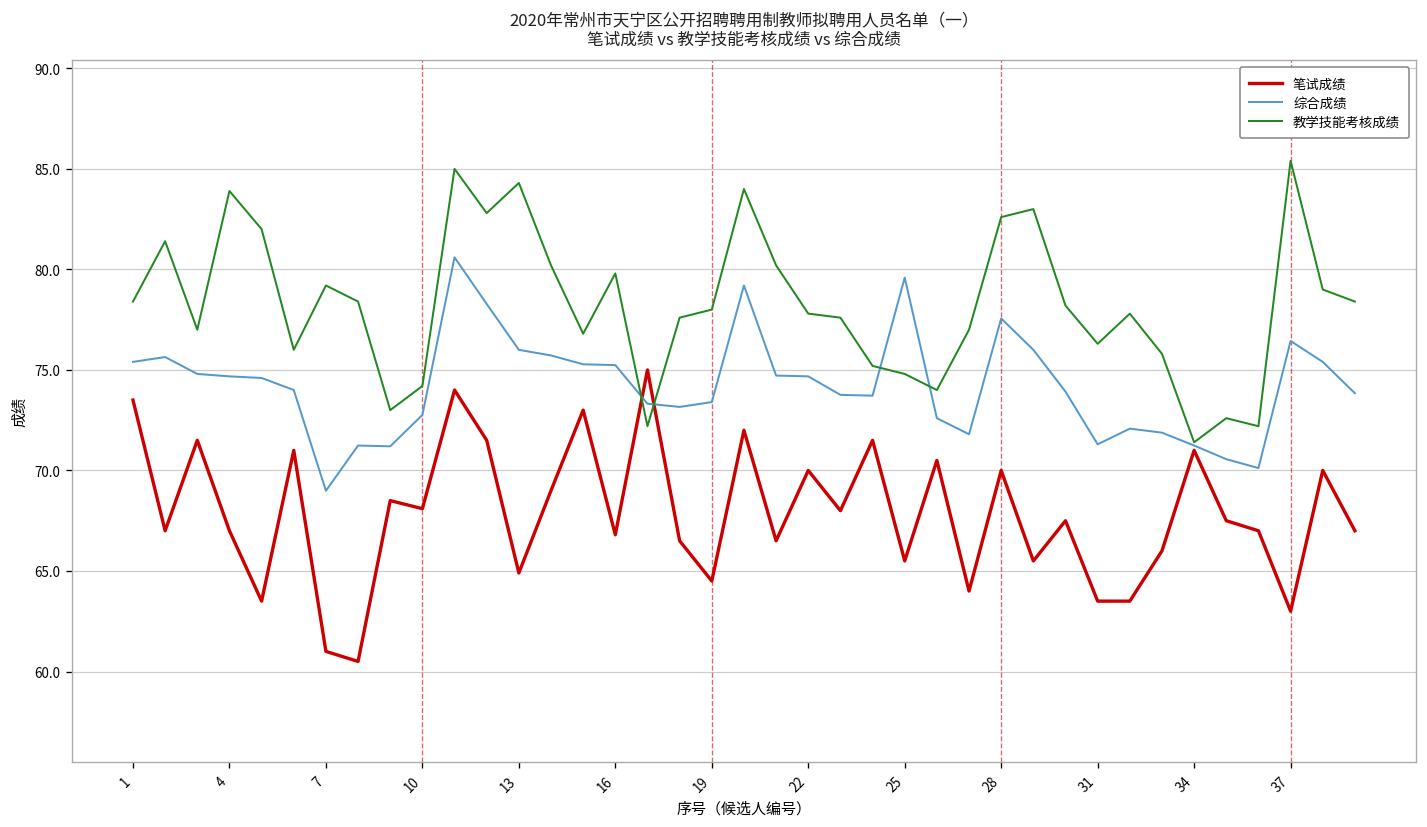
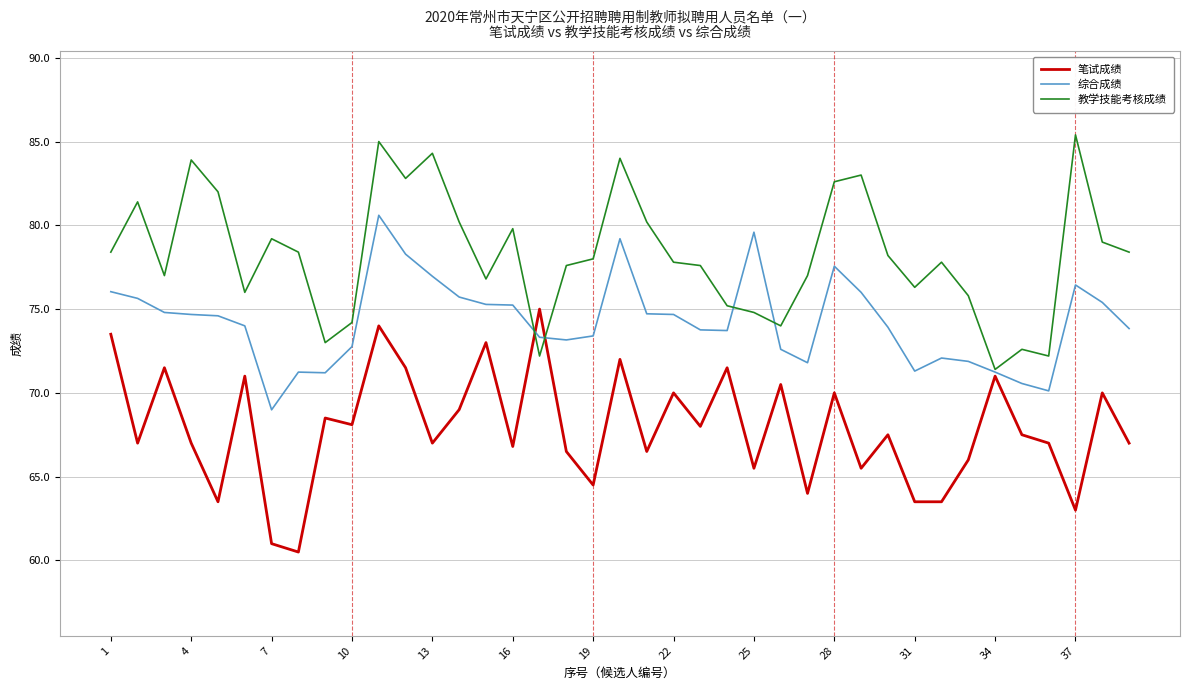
综合成绩, 1: 75.4 -> 76.0
笔试成绩, 13: 64.9 -> 67.0
综合成绩, 13: 76.0 -> 77.0
